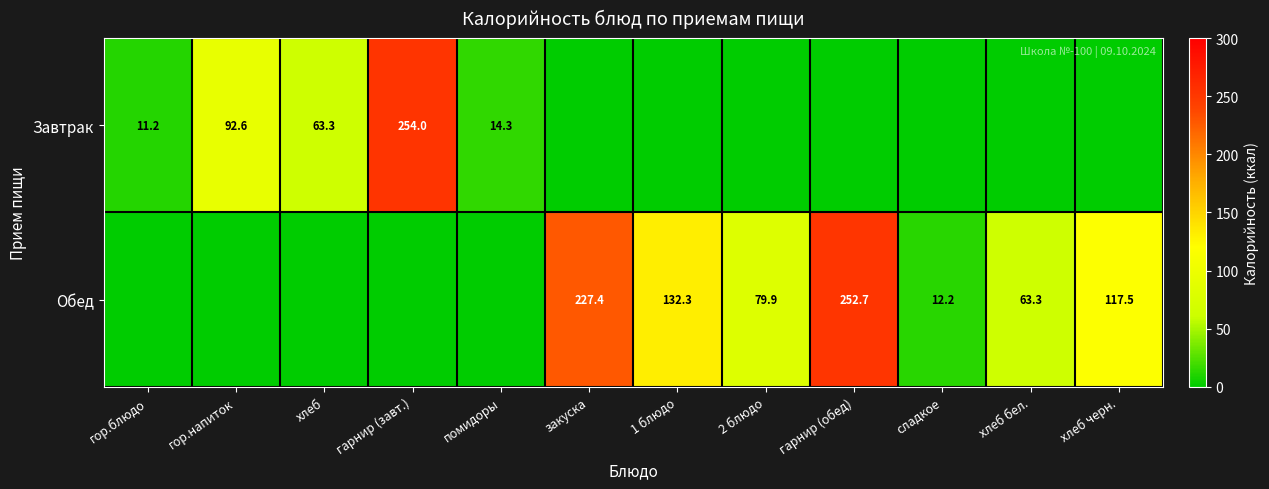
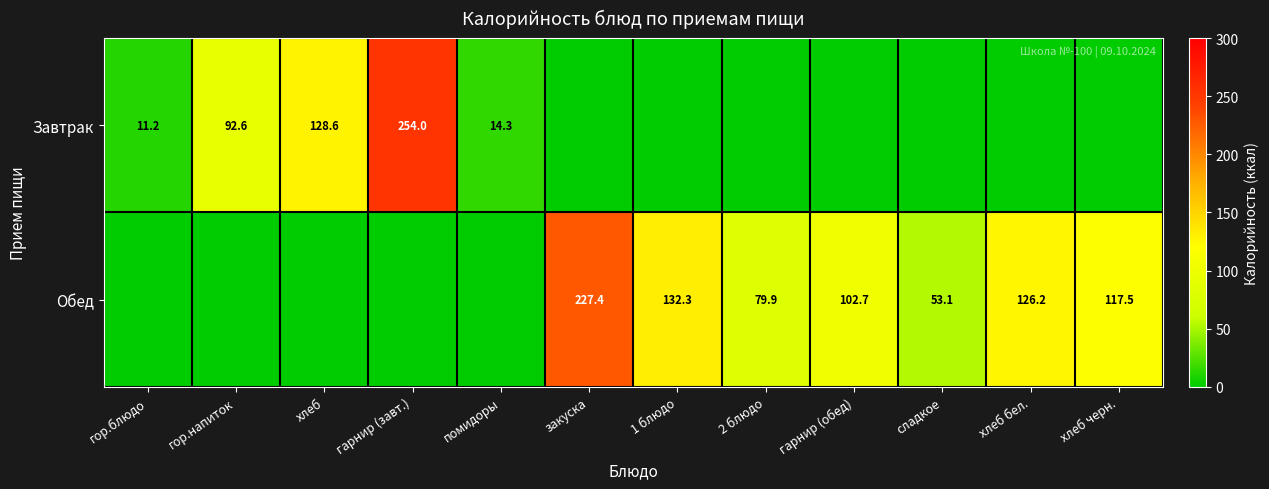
Завтрак, хлеб: 63.3 -> 128.6
Обед, гарнир (обед): 252.7 -> 102.7
Обед, сладкое: 12.2 -> 53.1
Обед, хлеб бел.: 63.3 -> 126.2
